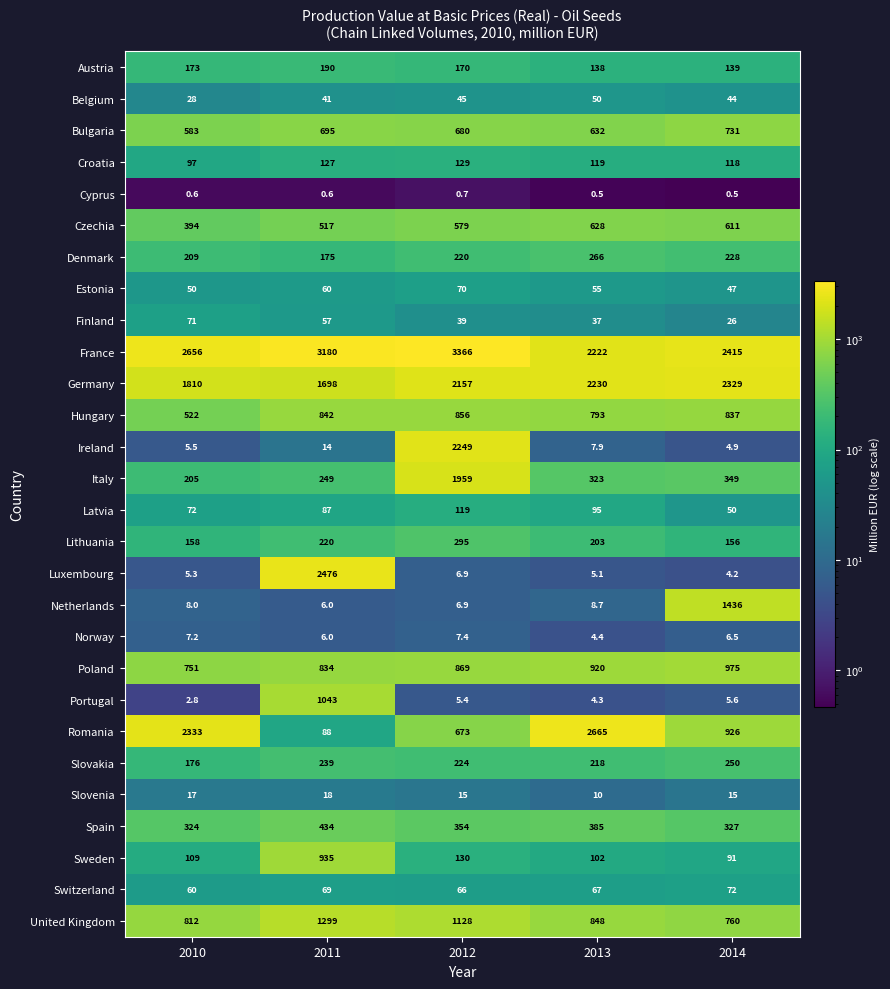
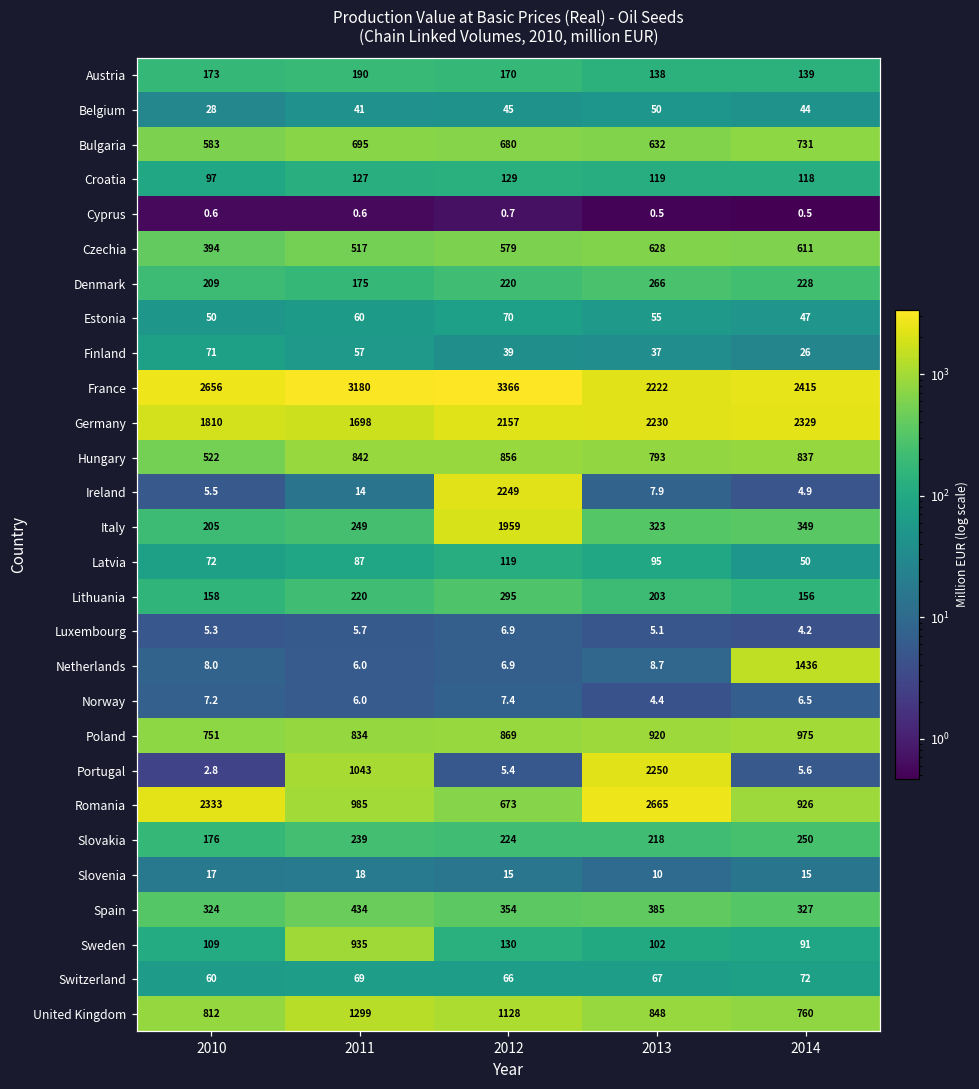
Luxembourg, 2011: 2476 -> 5.7
Portugal, 2013: 4.3 -> 2250
Romania, 2011: 88 -> 985
